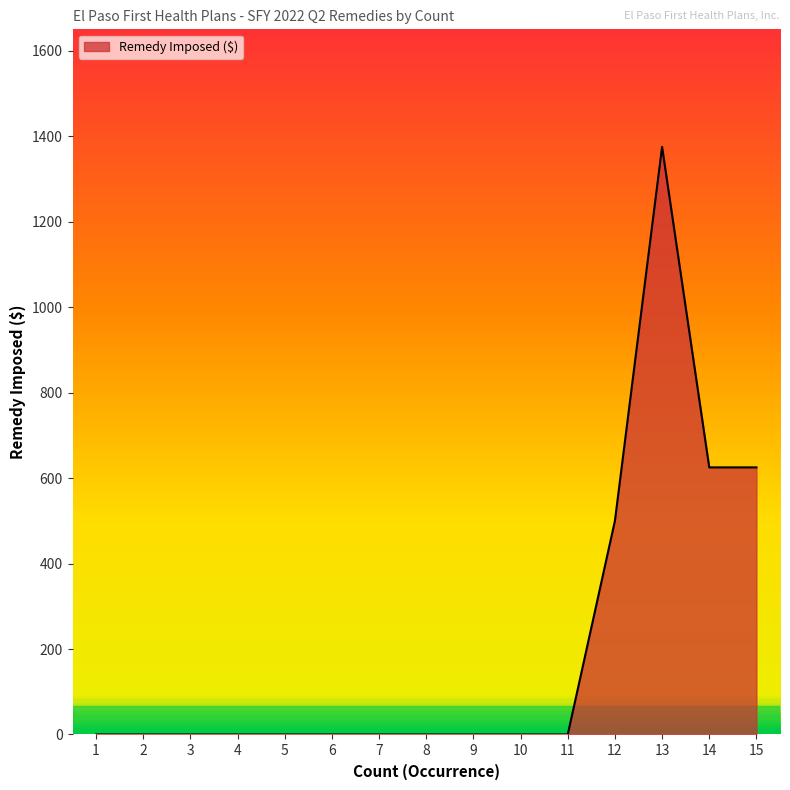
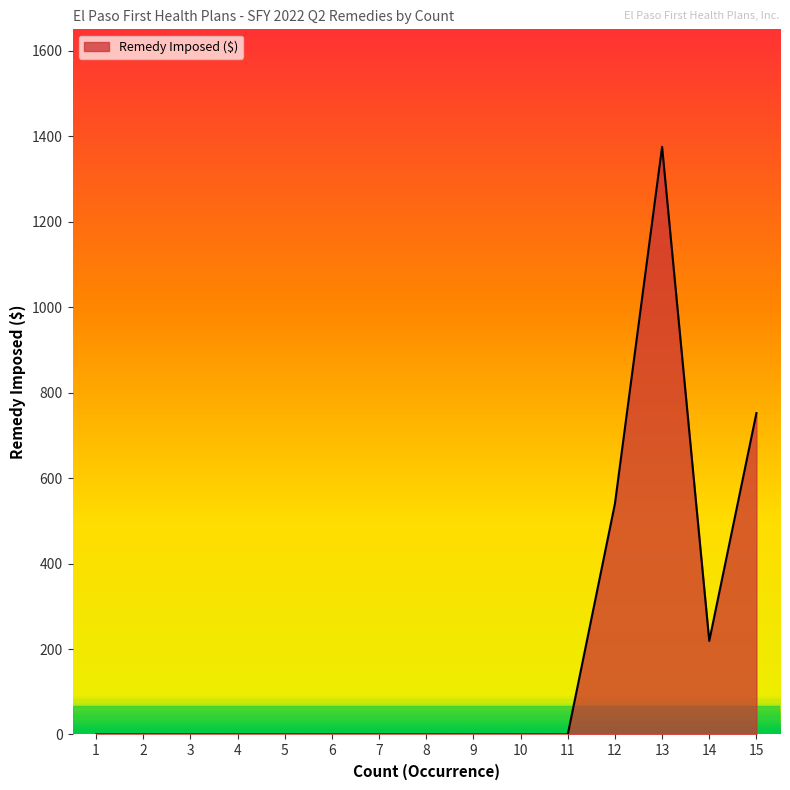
12: 500 -> 540
14: 630 -> 220
15: 630 -> 750
